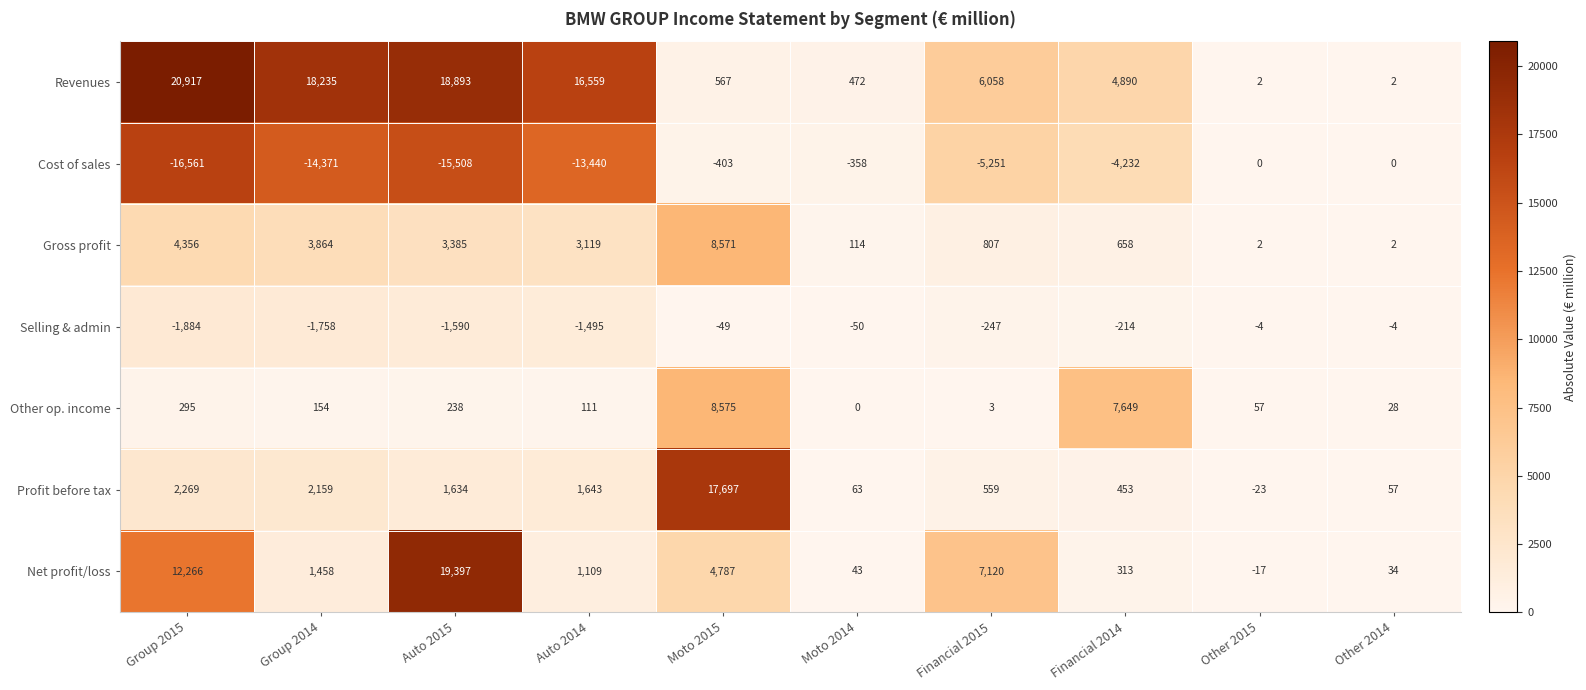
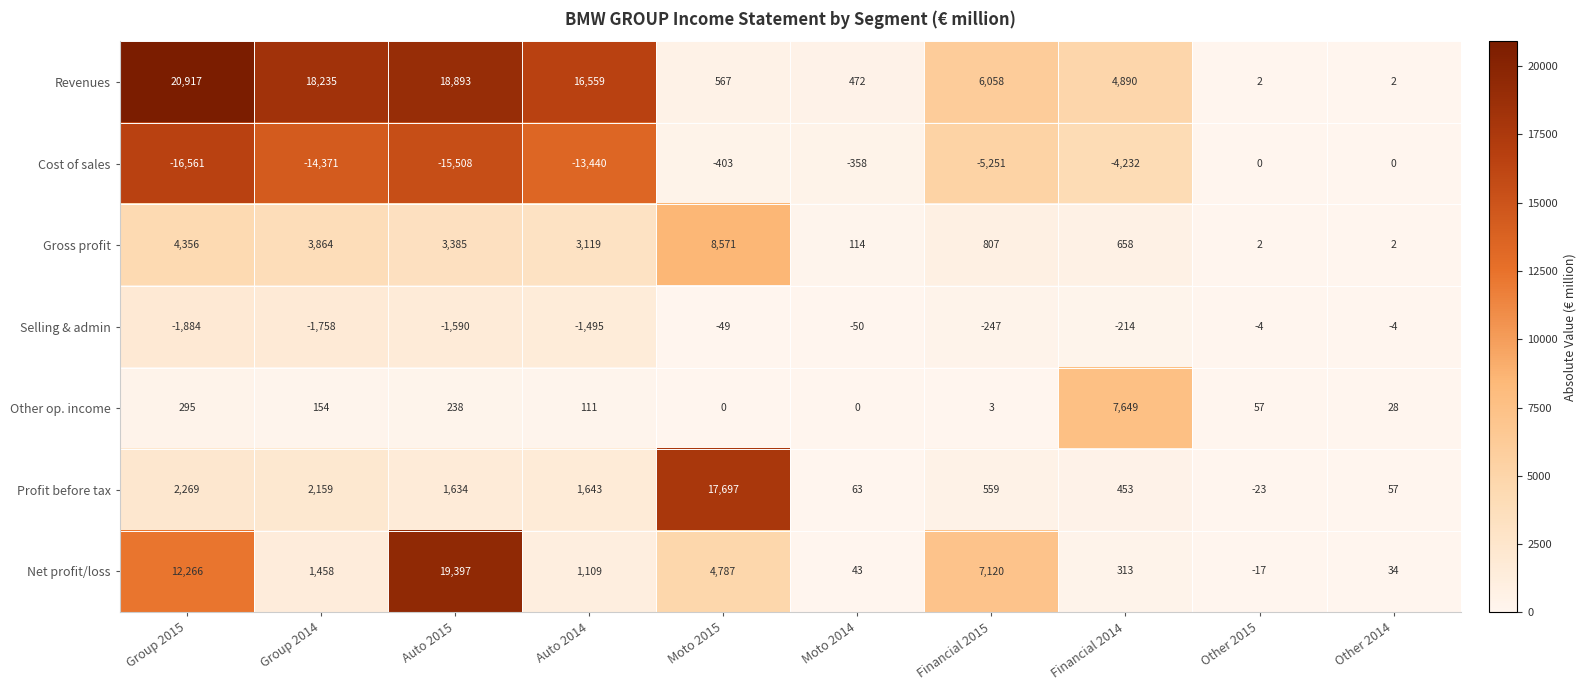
Other op. income, Moto 2015: 8,575 -> 0
